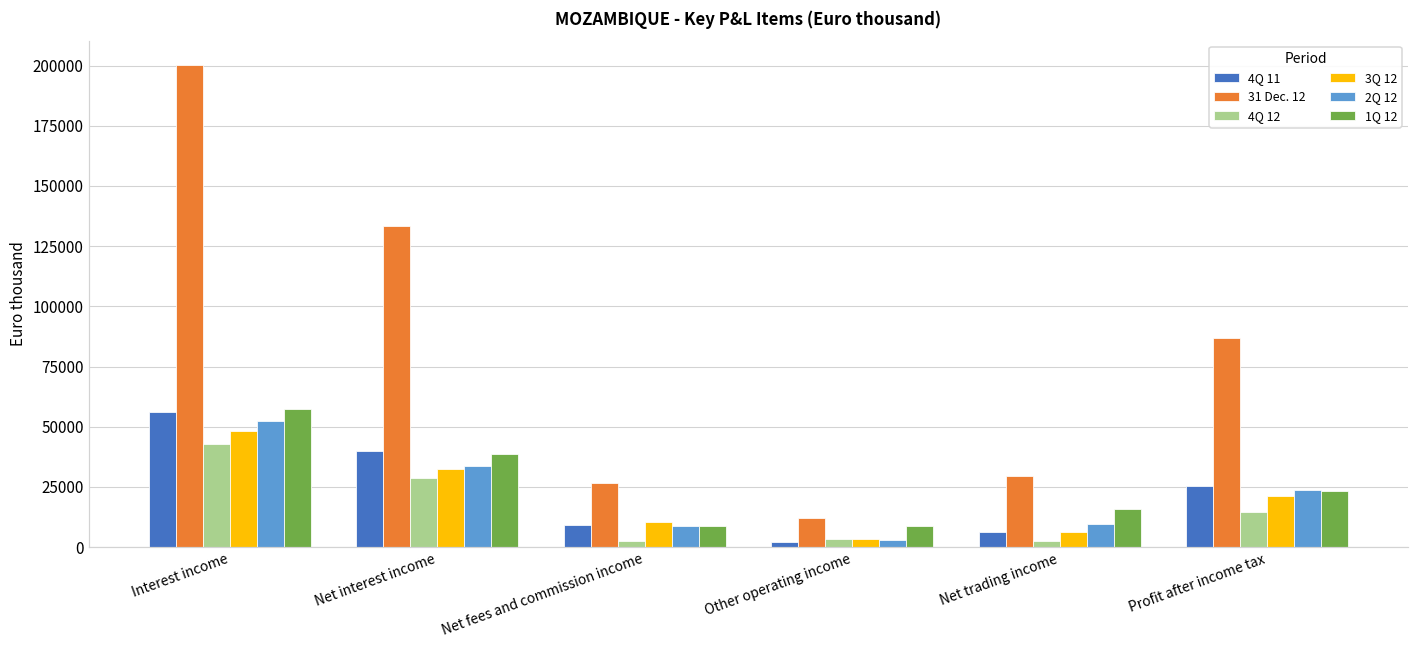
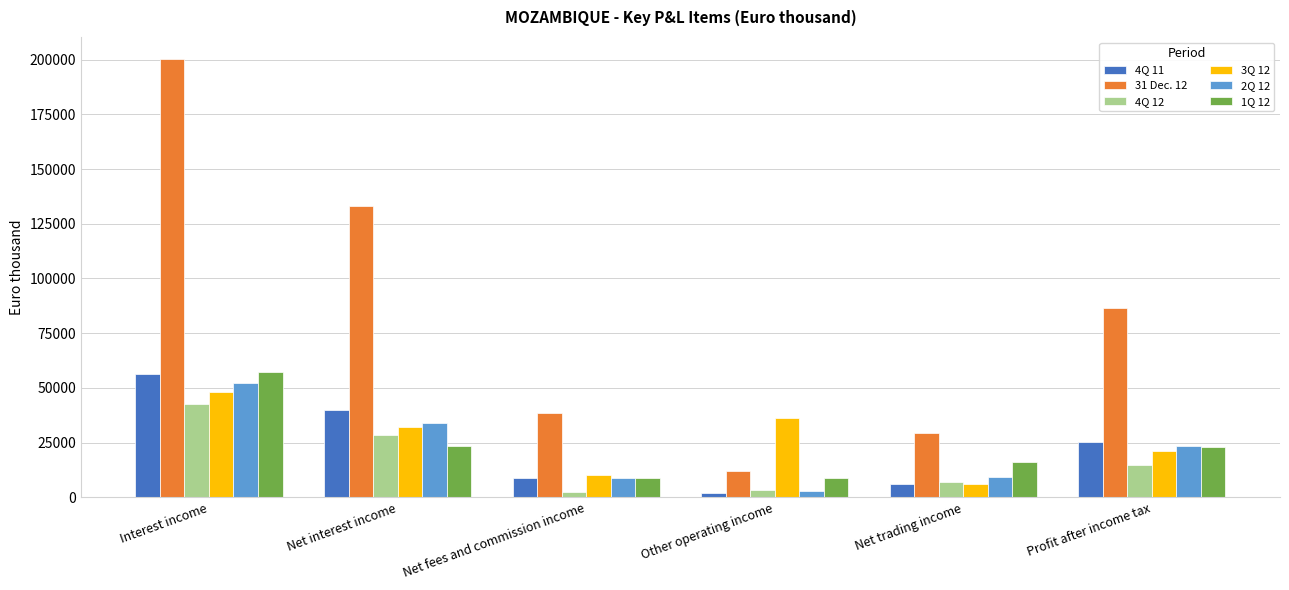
1Q 12, Net interest income: 39000 -> 24000
31 Dec. 12, Net fees and commission income: 27000 -> 39000
3Q 12, Other operating income: 3000 -> 36000
4Q 12, Net trading income: 2000 -> 7000
